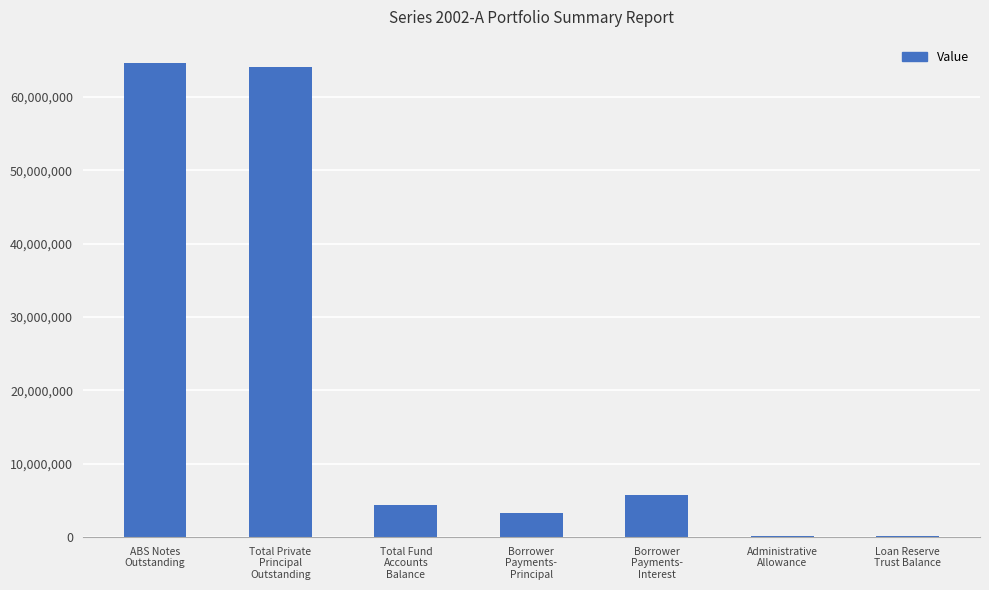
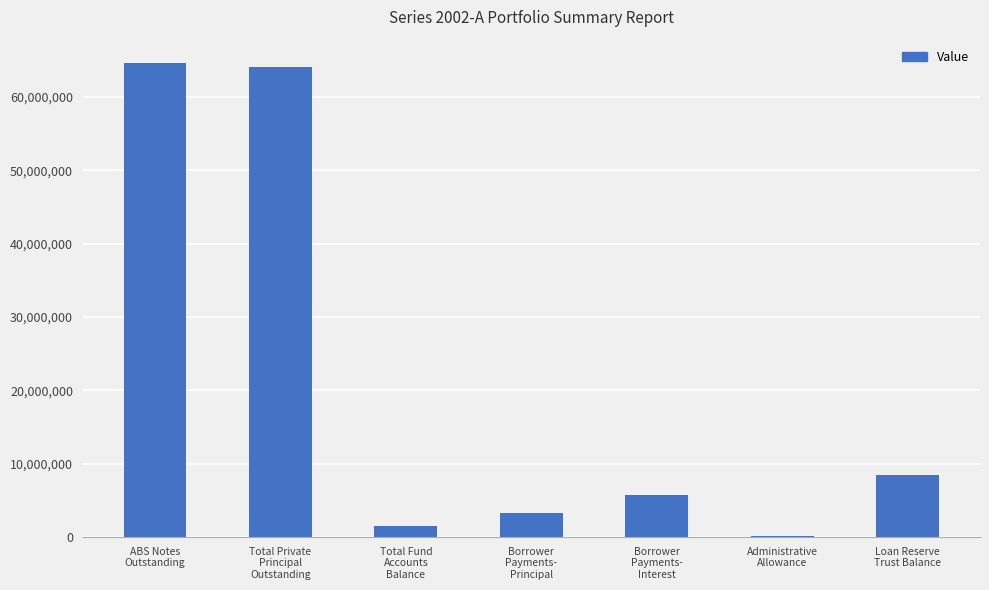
Total Fund Accounts Balance: 4,000,000 -> 1,000,000
Loan Reserve Trust Balance: 0 -> 8,000,000
